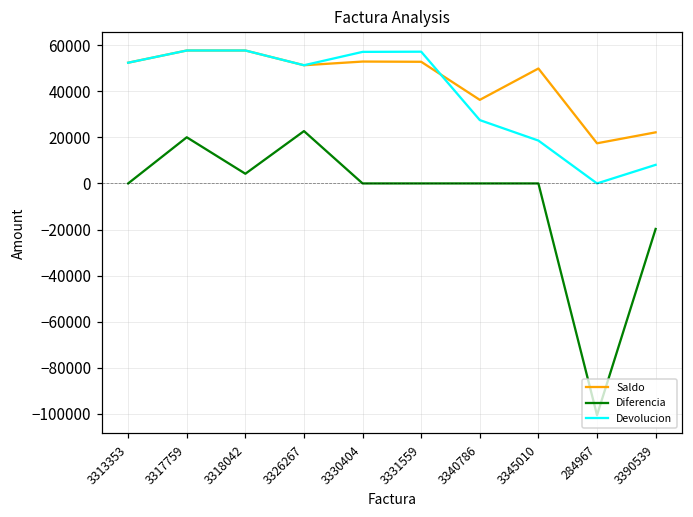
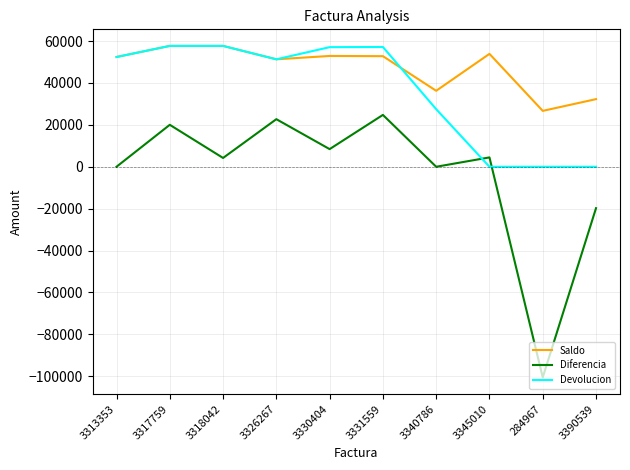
Diferencia, 3330404: 0 -> 8000
Diferencia, 3331559: 0 -> 25000
Saldo, 3345010: 50000 -> 54000
Diferencia, 3345010: 0 -> 4000
Devolucion, 3345010: 19000 -> 0
Saldo, 284967: 17000 -> 27000
Saldo, 3390539: 22000 -> 32000
Devolucion, 3390539: 8000 -> 0
